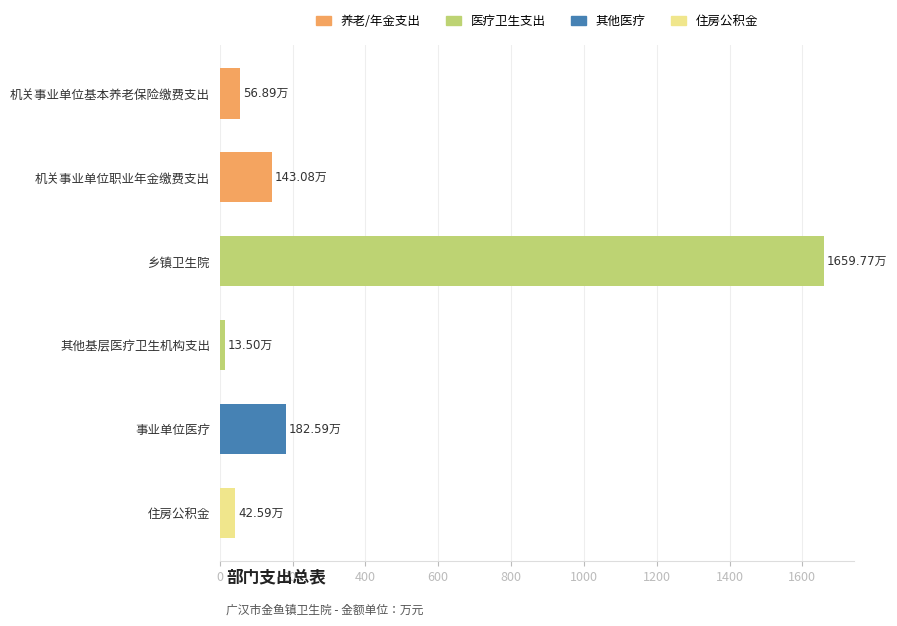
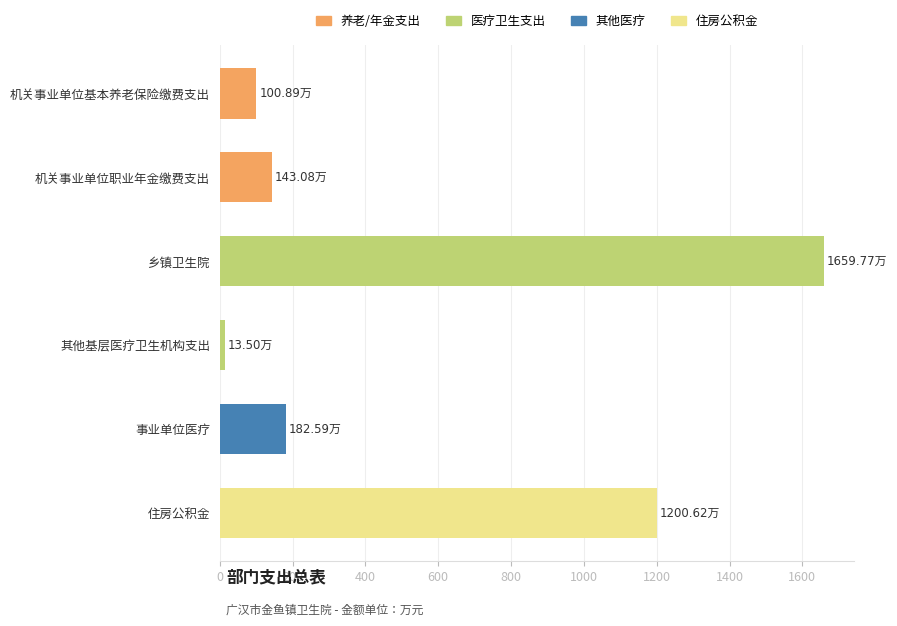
机关事业单位基本养老保险缴费支出: 56.89万 -> 100.89万
住房公积金: 42.59万 -> 1200.62万
